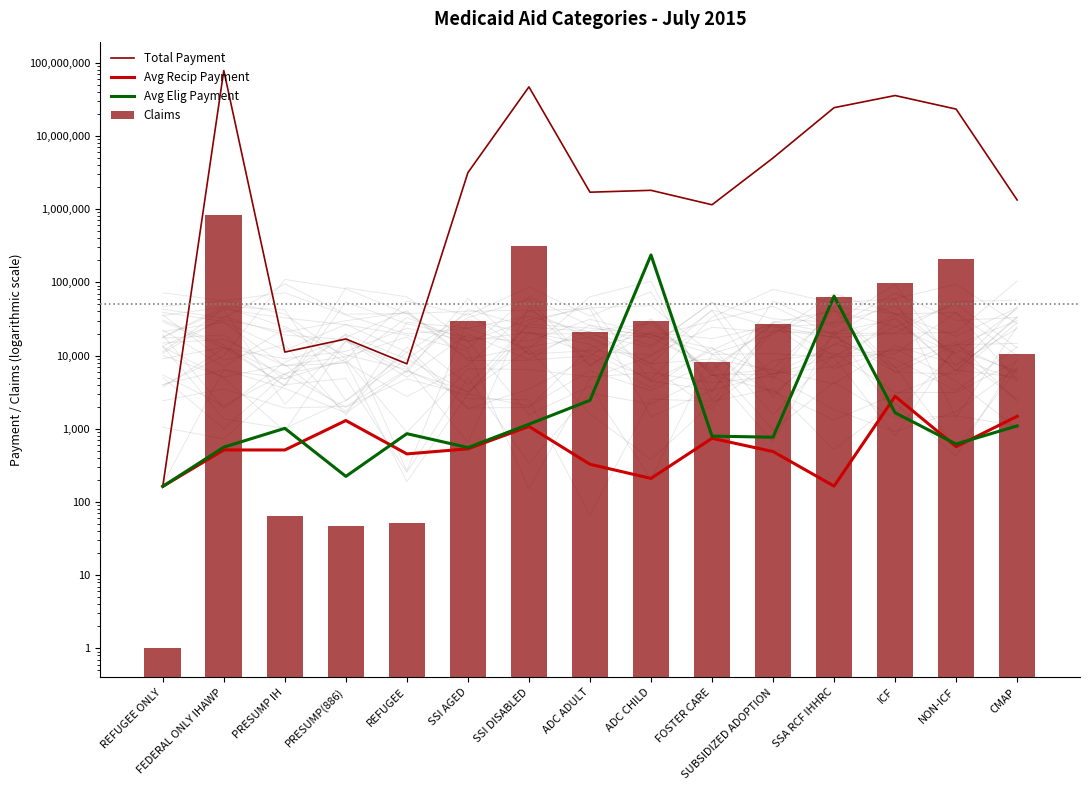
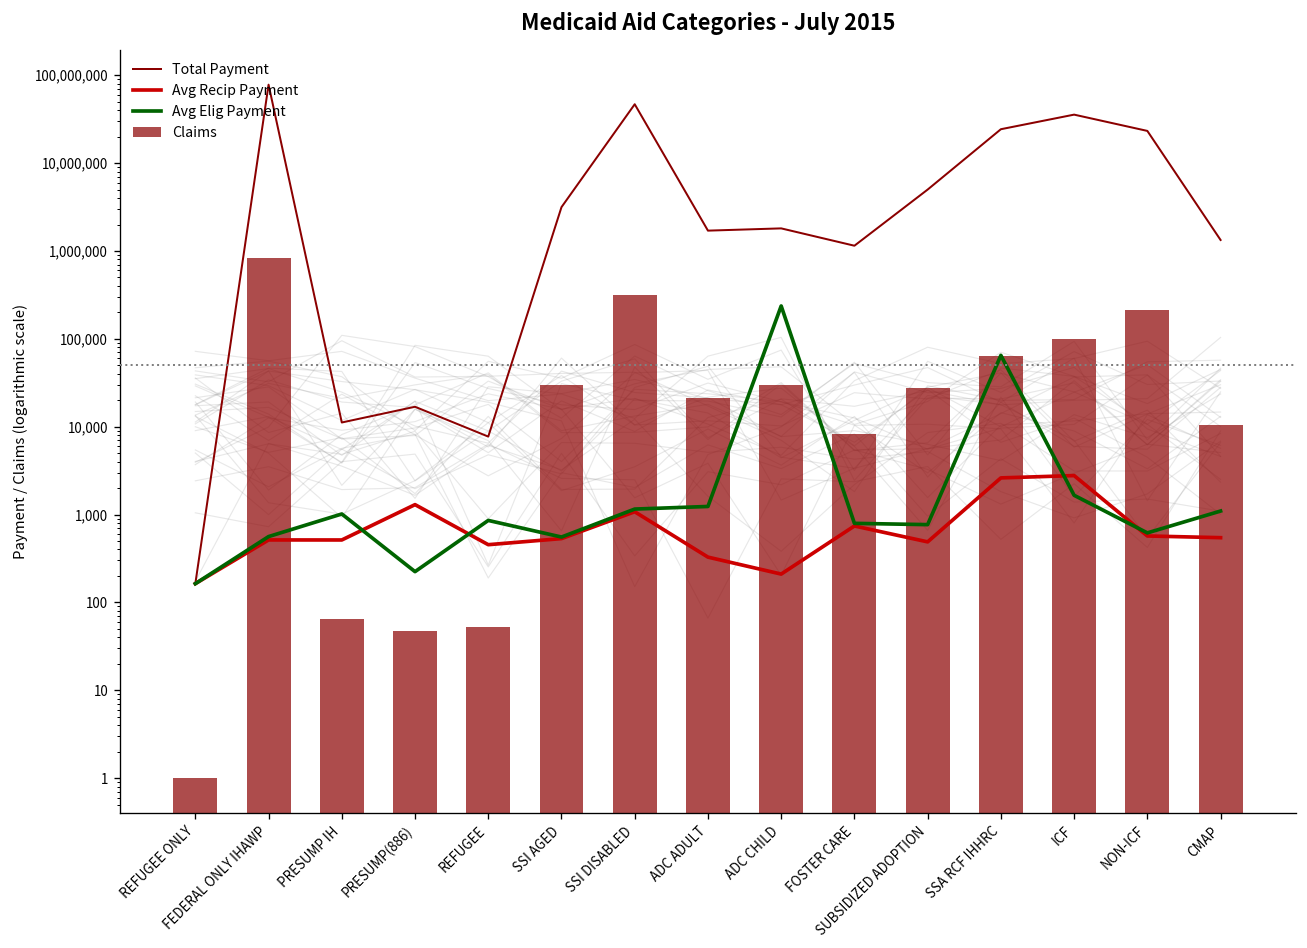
Avg Elig Payment, ADC ADULT: 2,400 -> 1,200
Avg Recip Payment, SSA RCF IHHRC: 160 -> 2,600
Avg Recip Payment, CMAP: 1,500 -> 500
